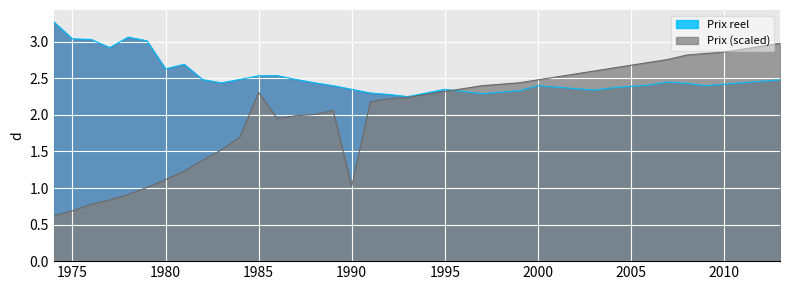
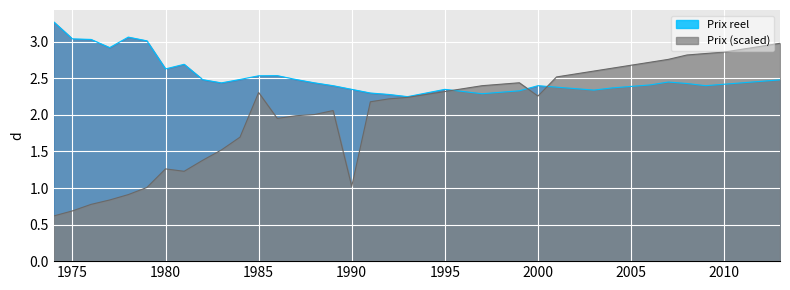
Prix (scaled), 1980: 1.1 -> 1.3
Prix (scaled), 2000: 2.5 -> 2.3
